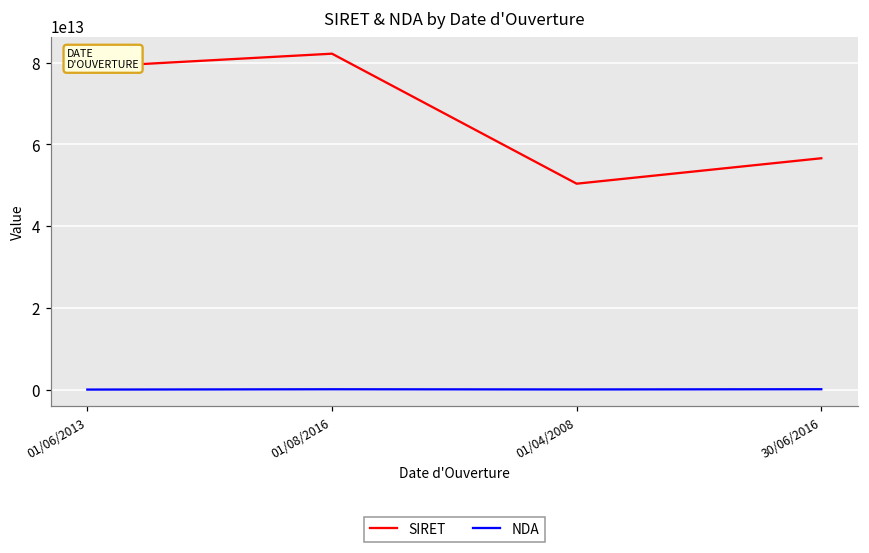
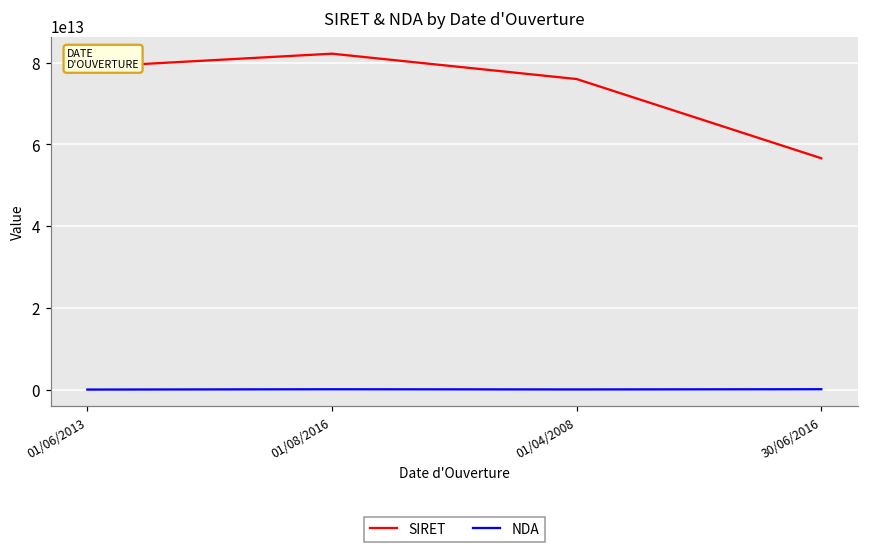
SIRET, 01/04/2008: 50000000000000 -> 76000000000000
